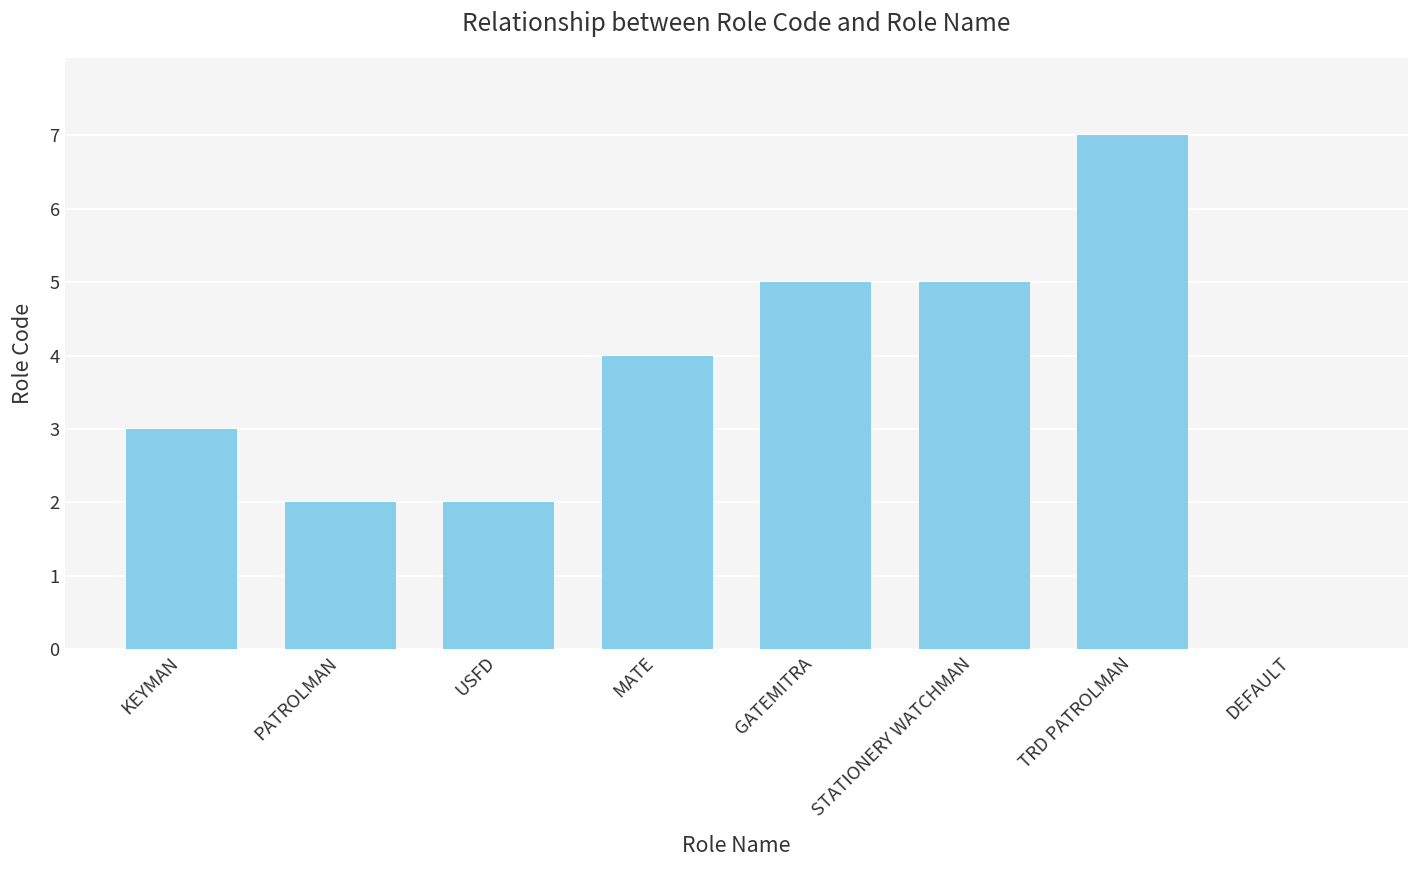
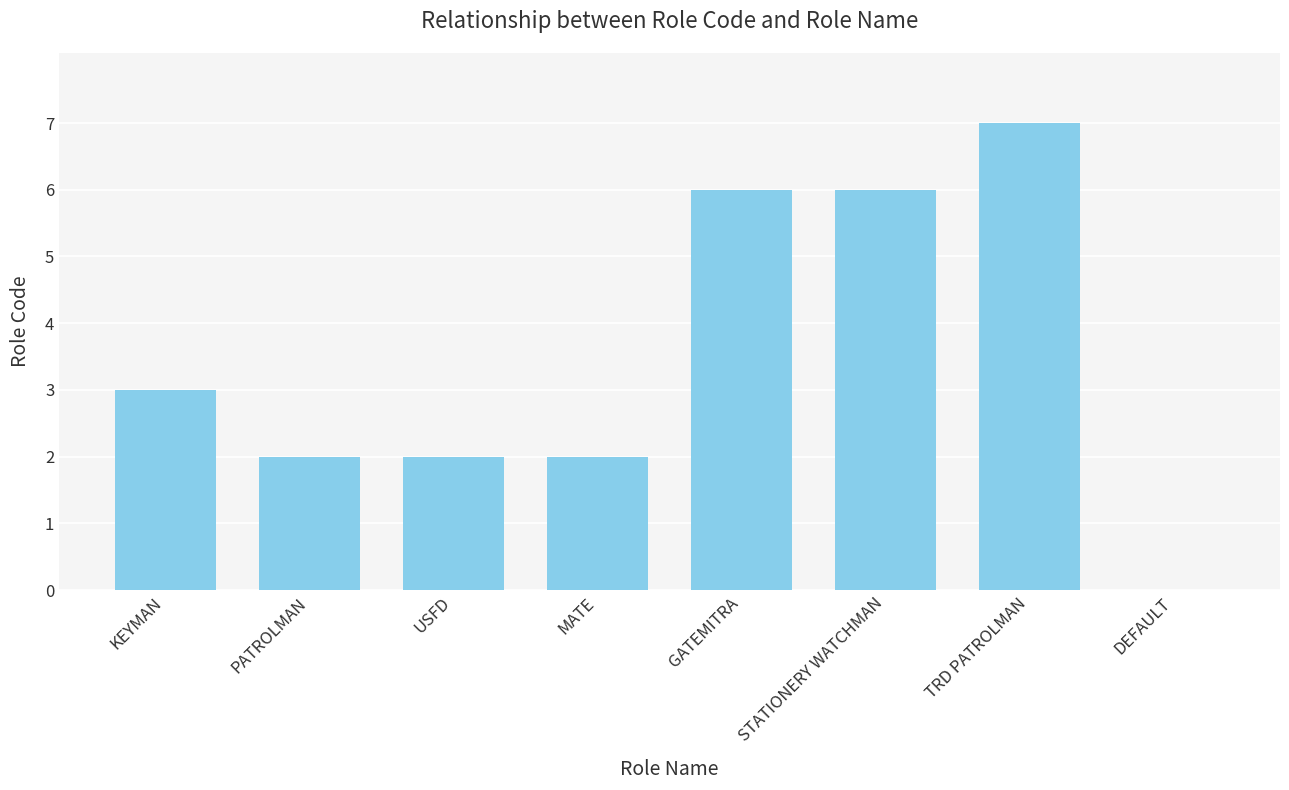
MATE: 4 -> 2
GATEMITRA: 5 -> 6
STATIONERY WATCHMAN: 5 -> 6
